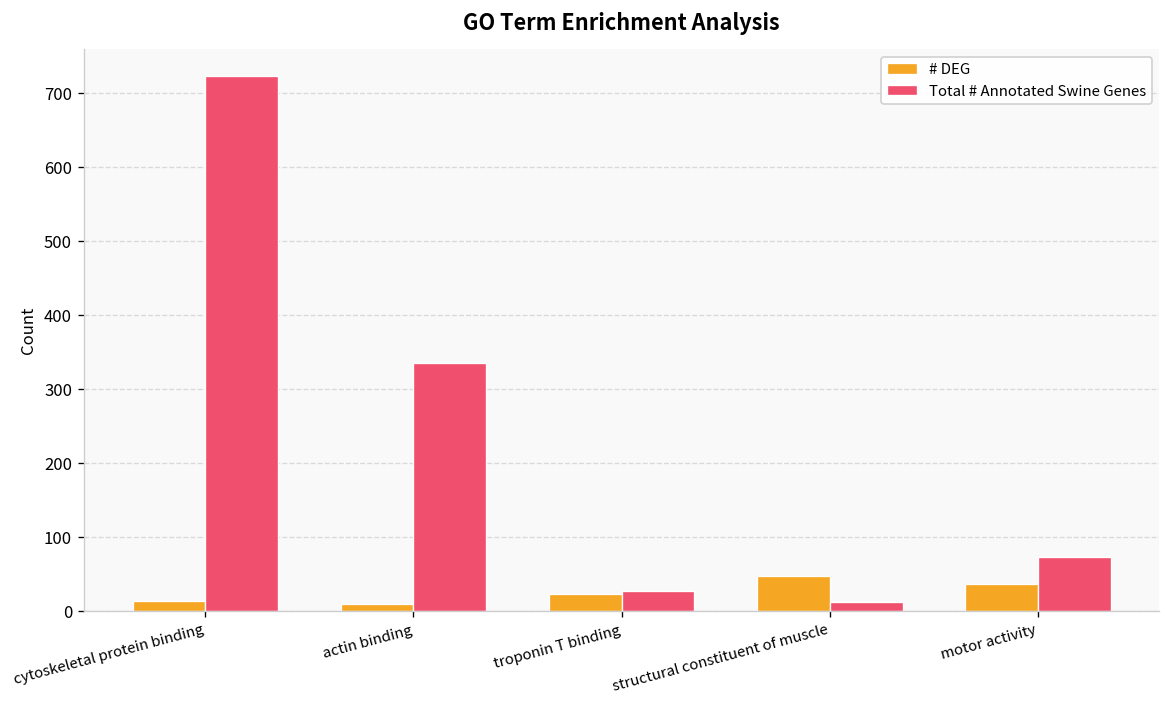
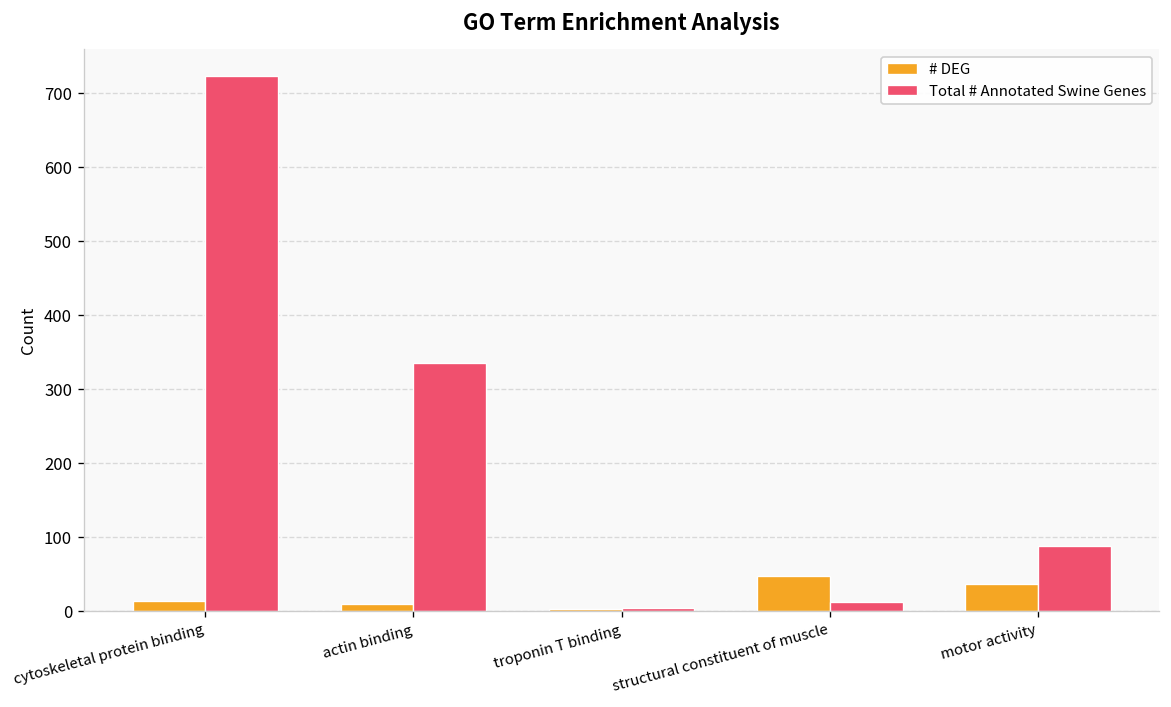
# DEG, troponin T binding: 20 -> 0
Total # Annotated Swine Genes, troponin T binding: 30 -> 0
Total # Annotated Swine Genes, motor activity: 70 -> 90
